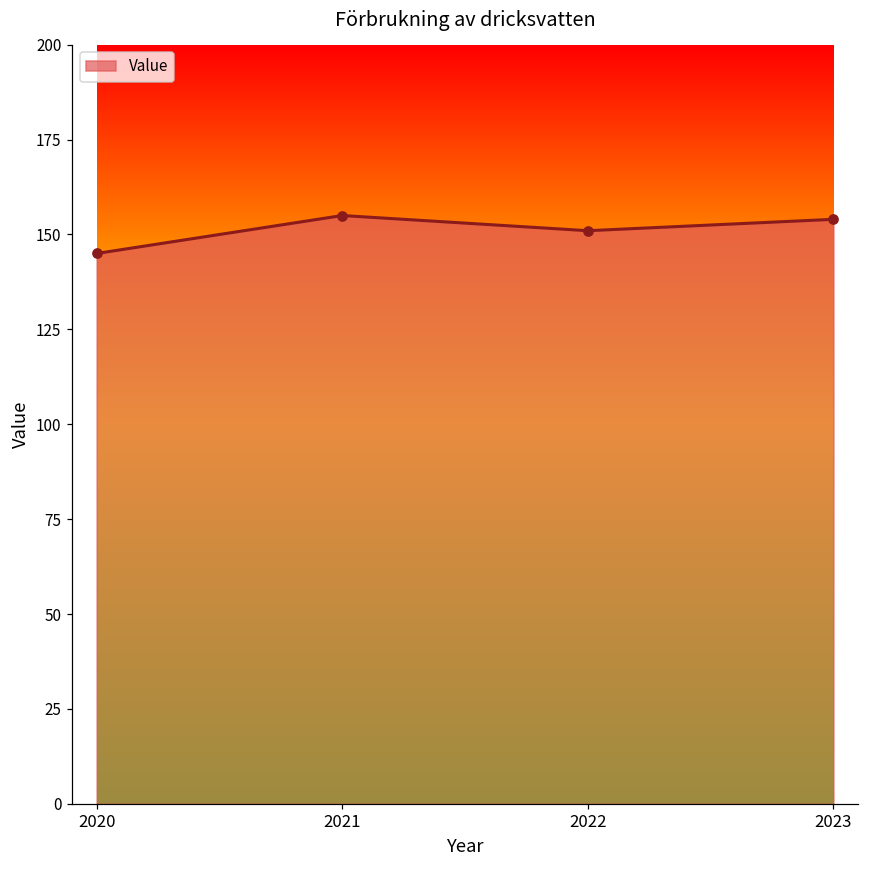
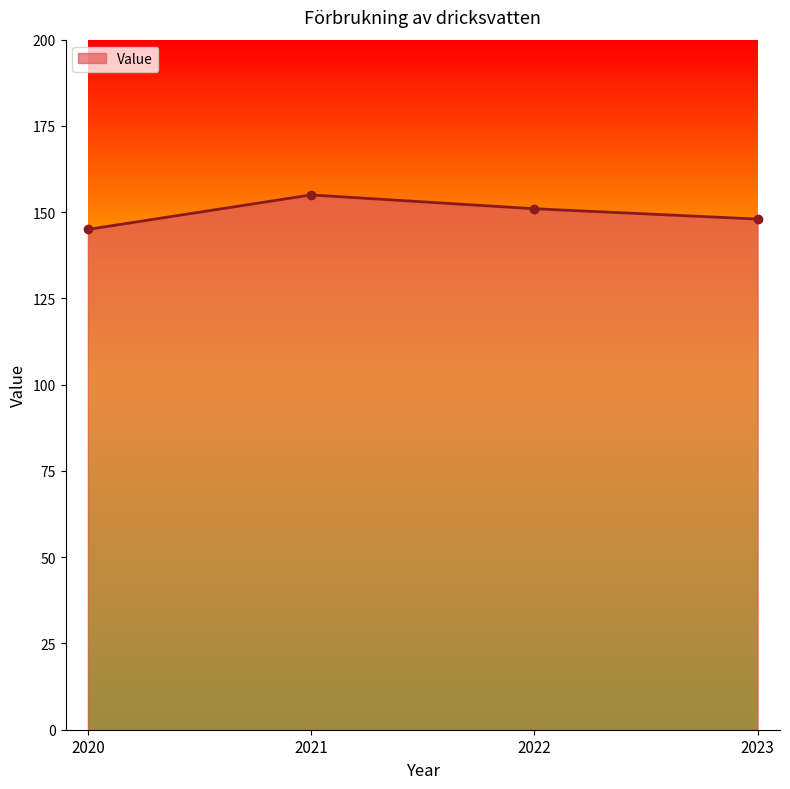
2023: 154 -> 148
